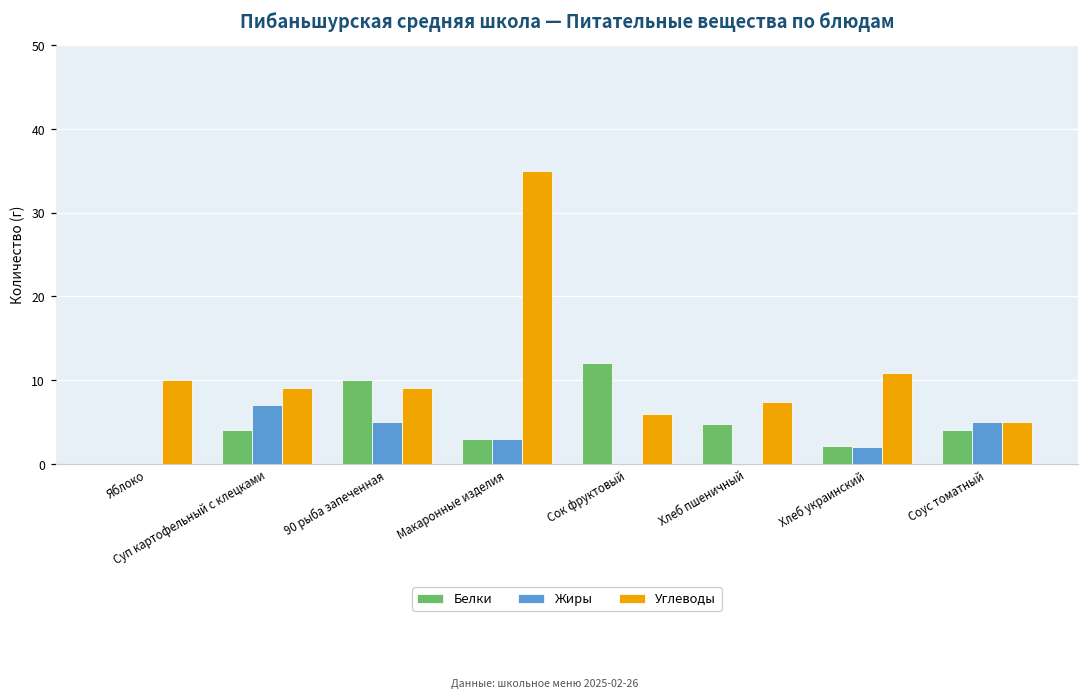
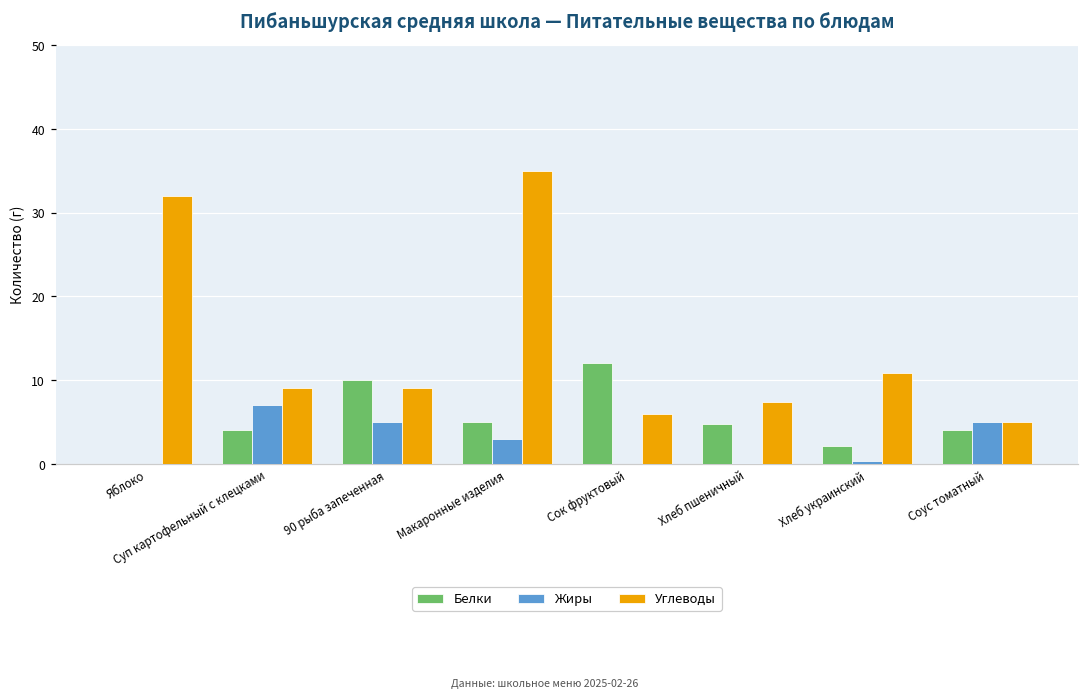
Углеводы, Яблоко: 10 -> 32
Белки, Макаронные изделия: 3 -> 5
Жиры, Хлеб украинский: 2 -> 0
